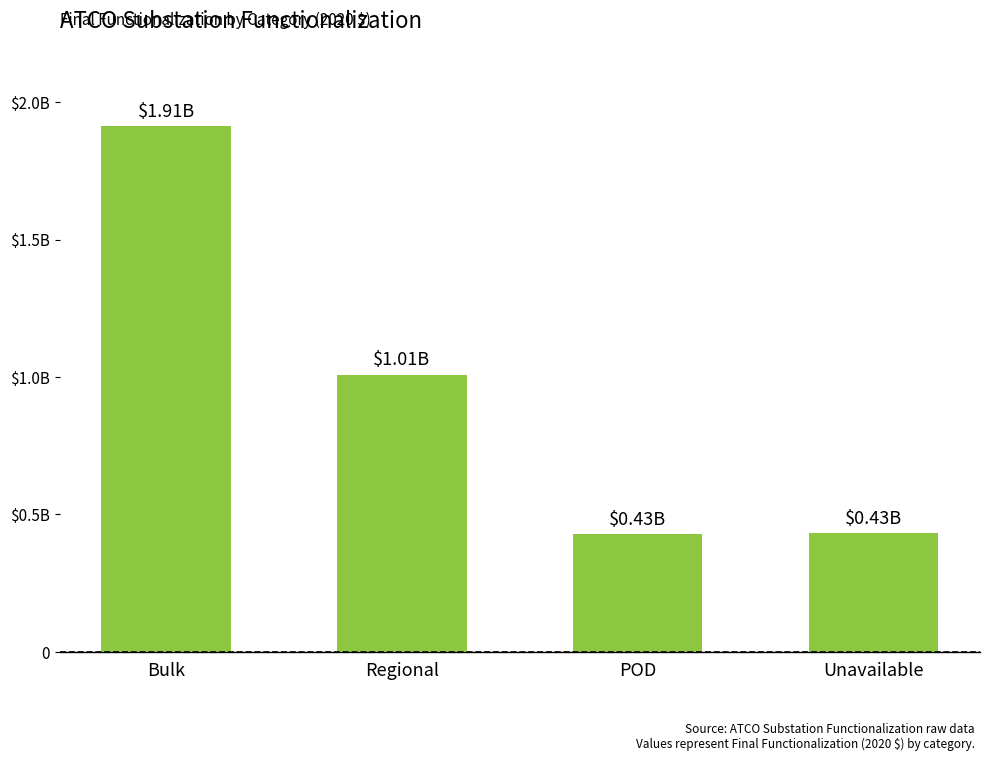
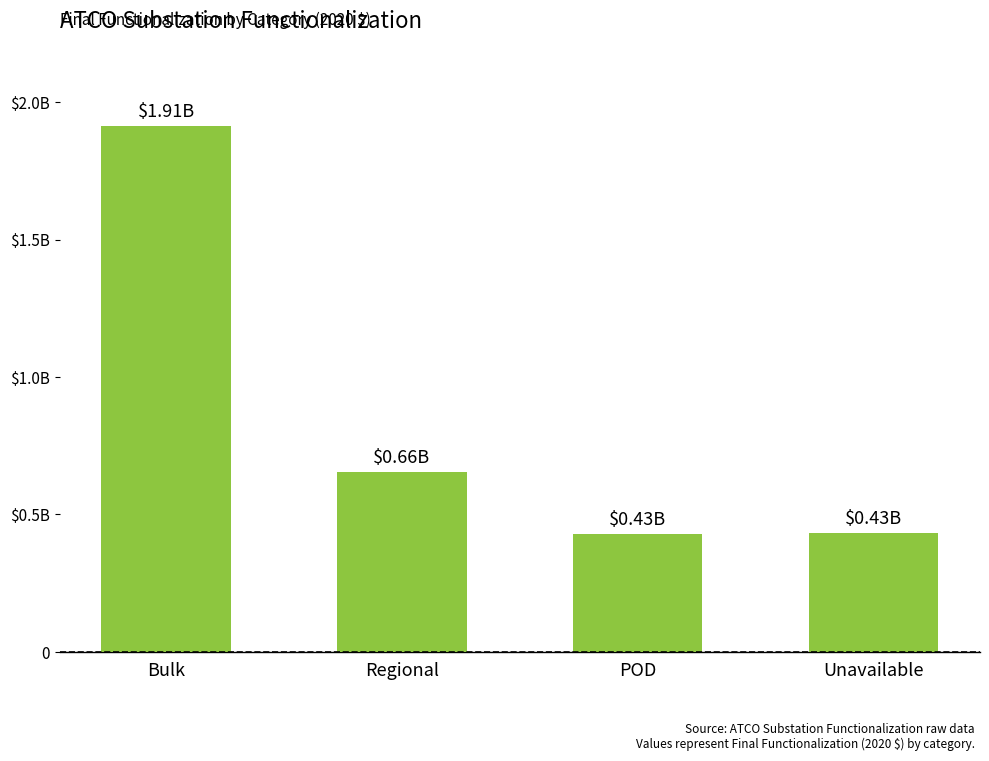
Regional: $1.01B -> $0.66B
